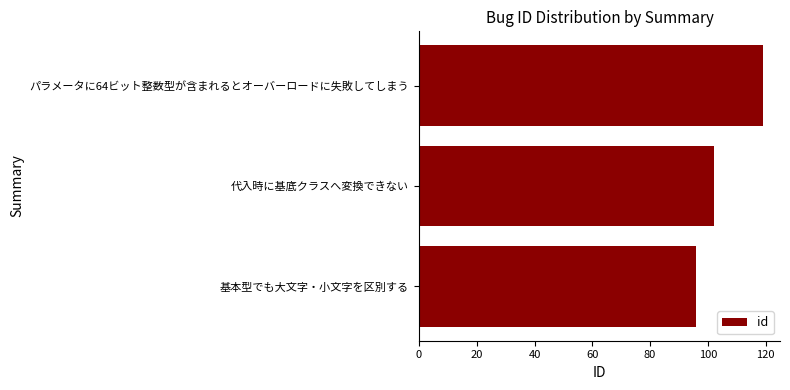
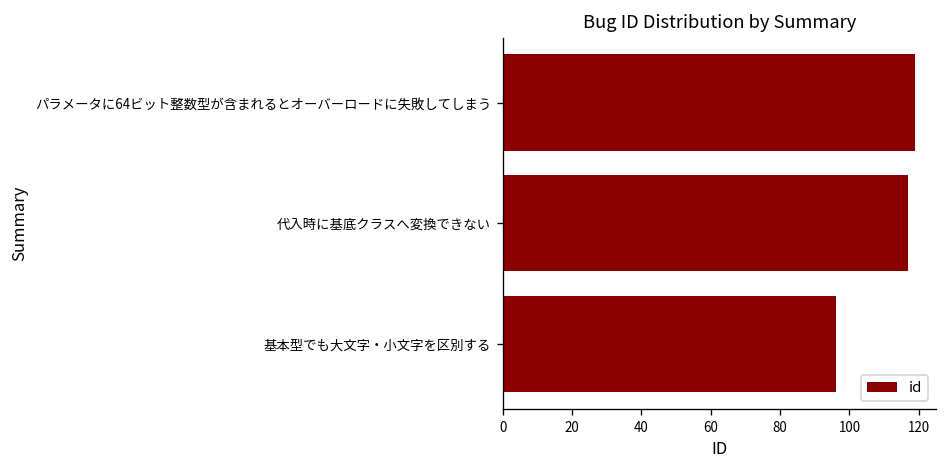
代入時に基底クラスへ変換できない: 102 -> 117
